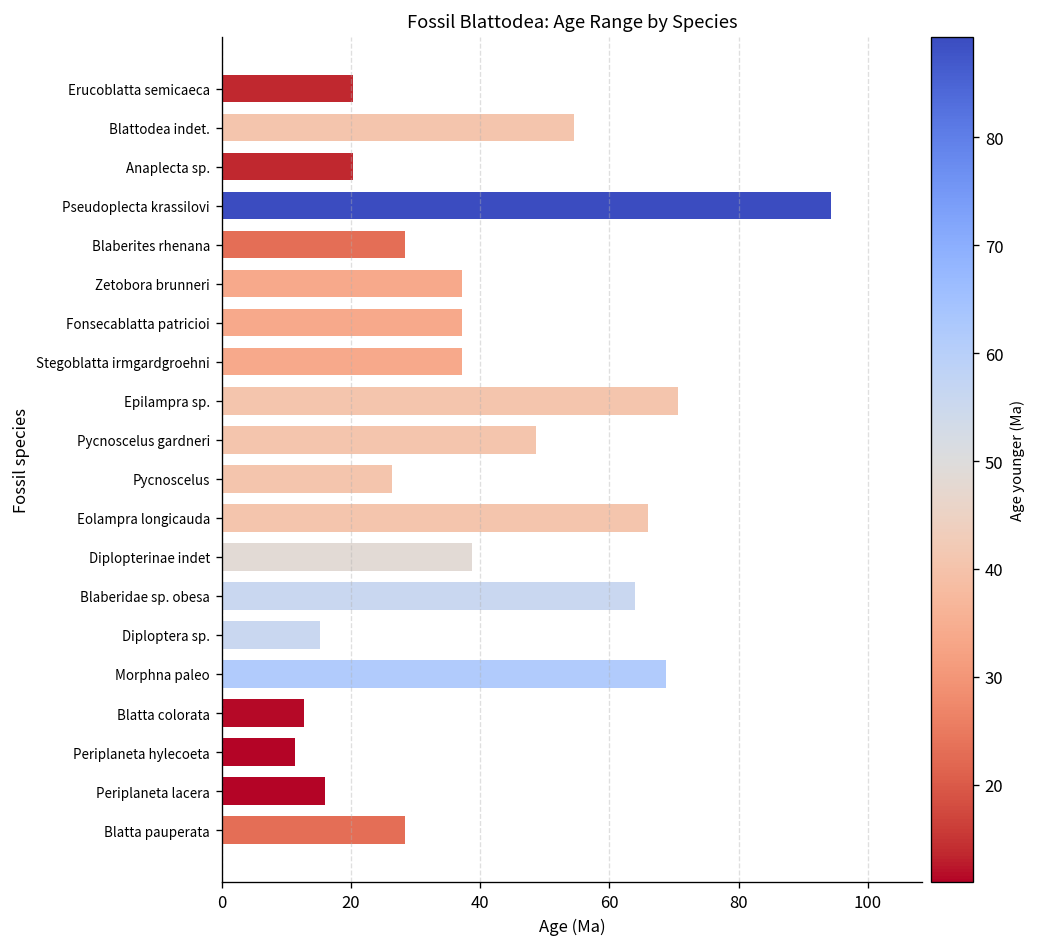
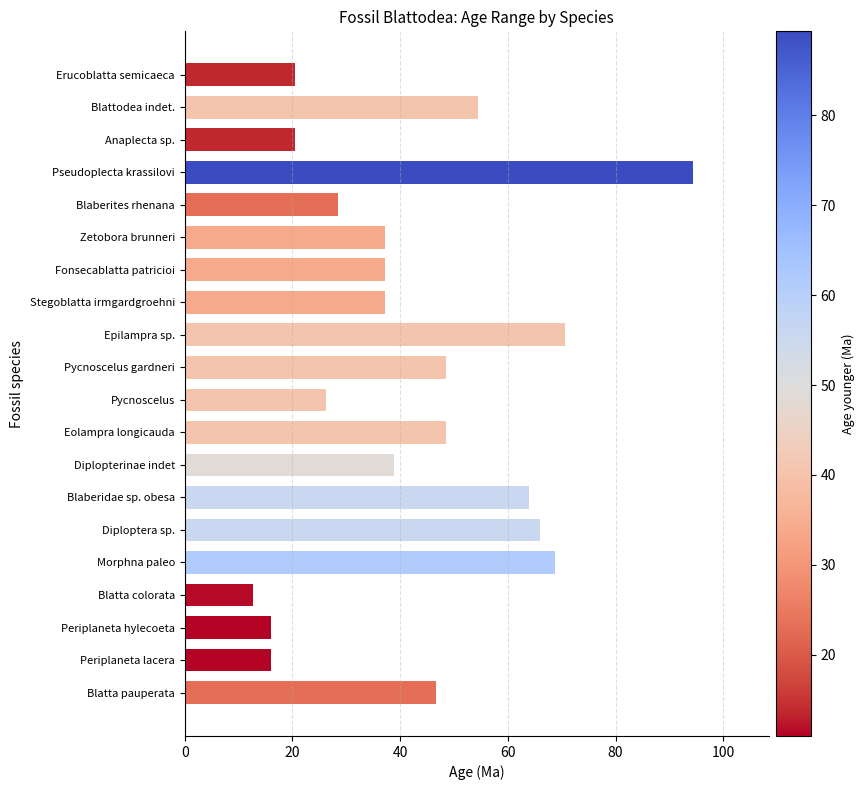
Eolampra longicauda: 66 -> 49
Diploptera sp.: 15 -> 66
Periplaneta hylecoeta: 11 -> 16
Blatta pauperata: 28 -> 47
